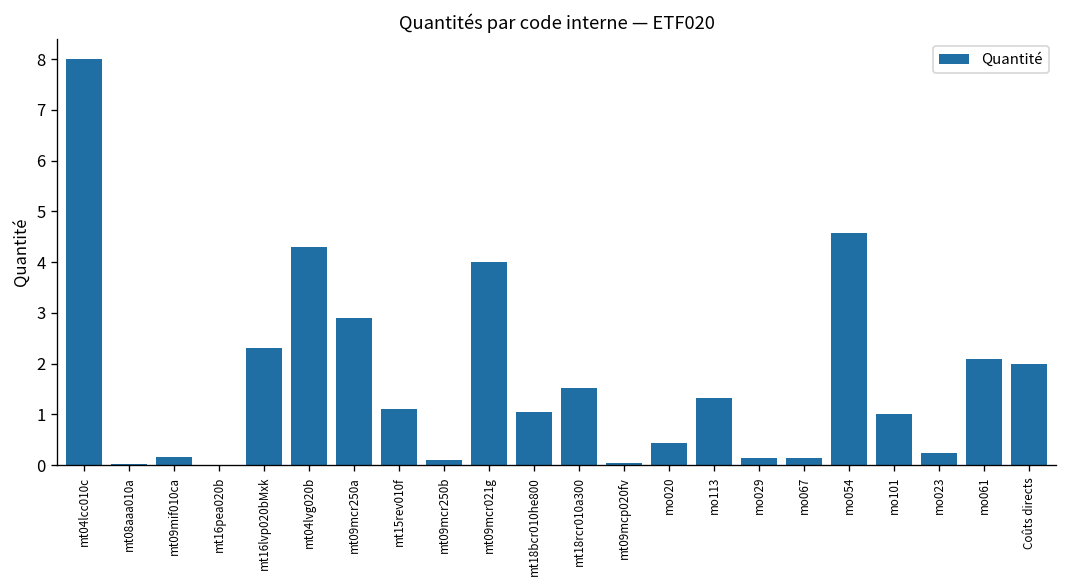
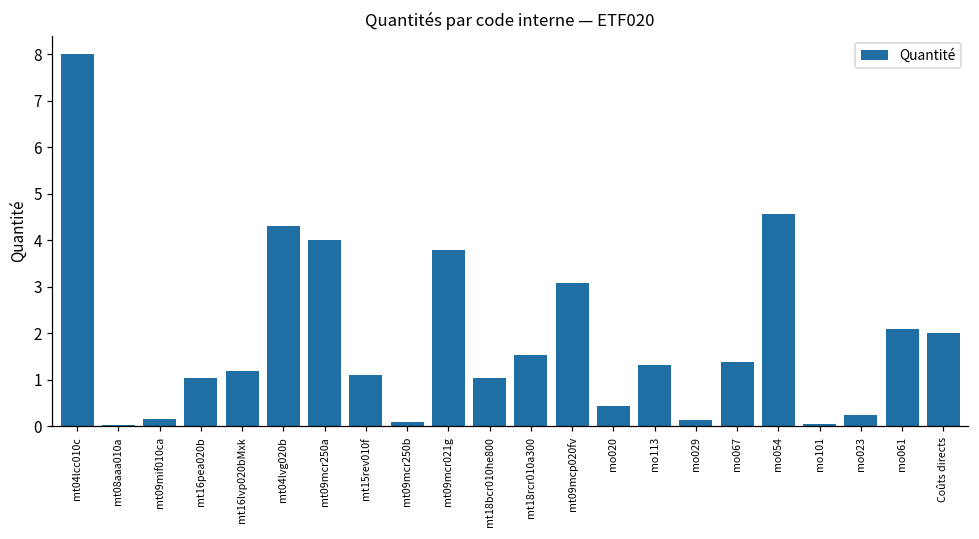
mt16pea020b: 0.0 -> 1.0
mt16lvp020bMxk: 2.3 -> 1.2
mt09mcr250a: 2.9 -> 4.0
mt09mcr021g: 4.0 -> 3.8
mt09mcp020fv: 0.1 -> 3.1
mo067: 0.1 -> 1.4
mo101: 1.0 -> 0.1
